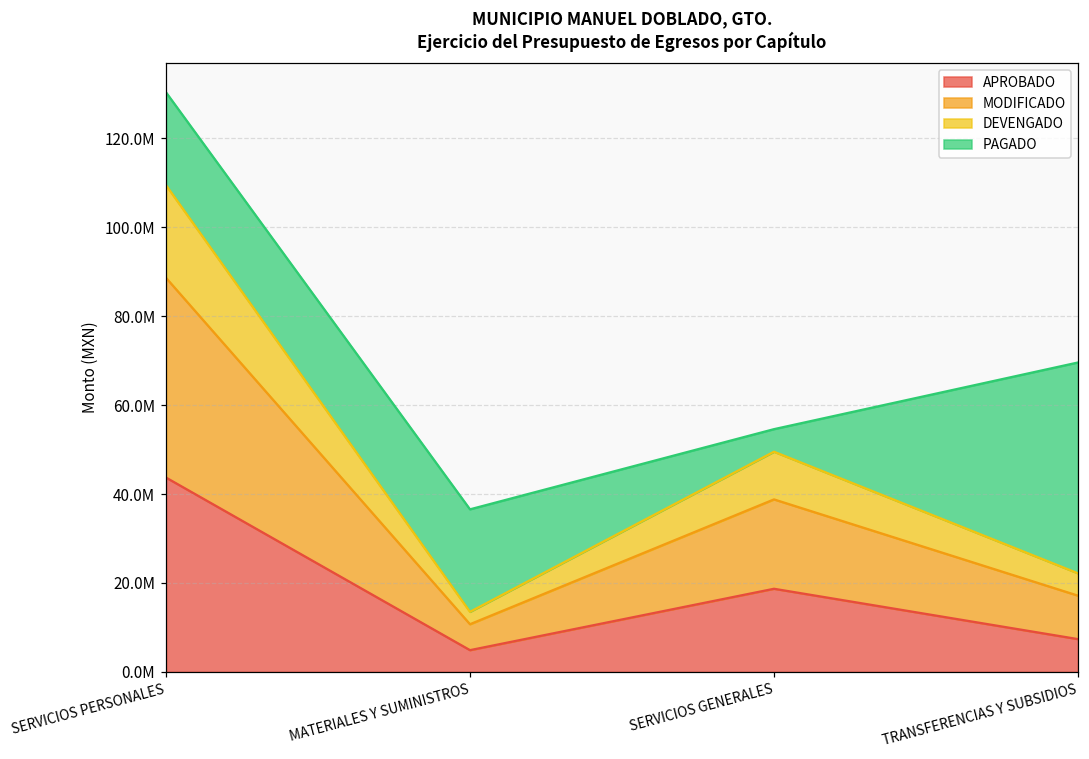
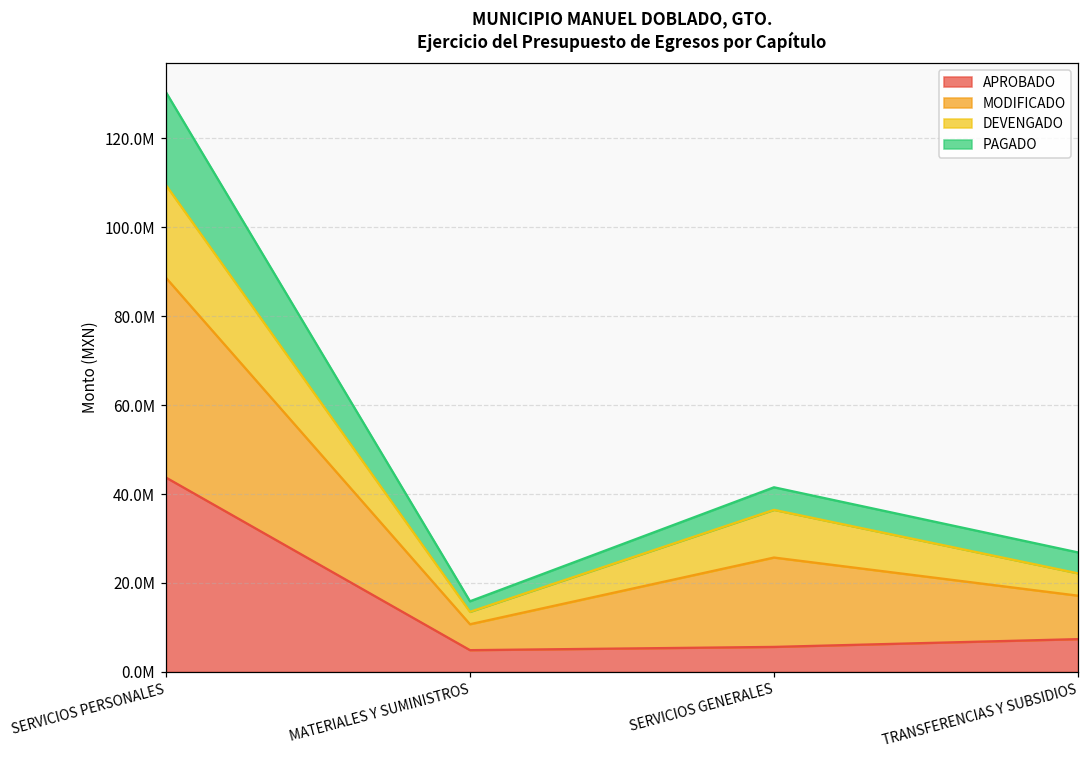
PAGADO, MATERIALES Y SUMINISTROS: 23000000 -> 2000000
APROBADO, SERVICIOS GENERALES: 19000000 -> 6000000
PAGADO, TRANSFERENCIAS Y SUBSIDIOS: 47000000 -> 5000000
